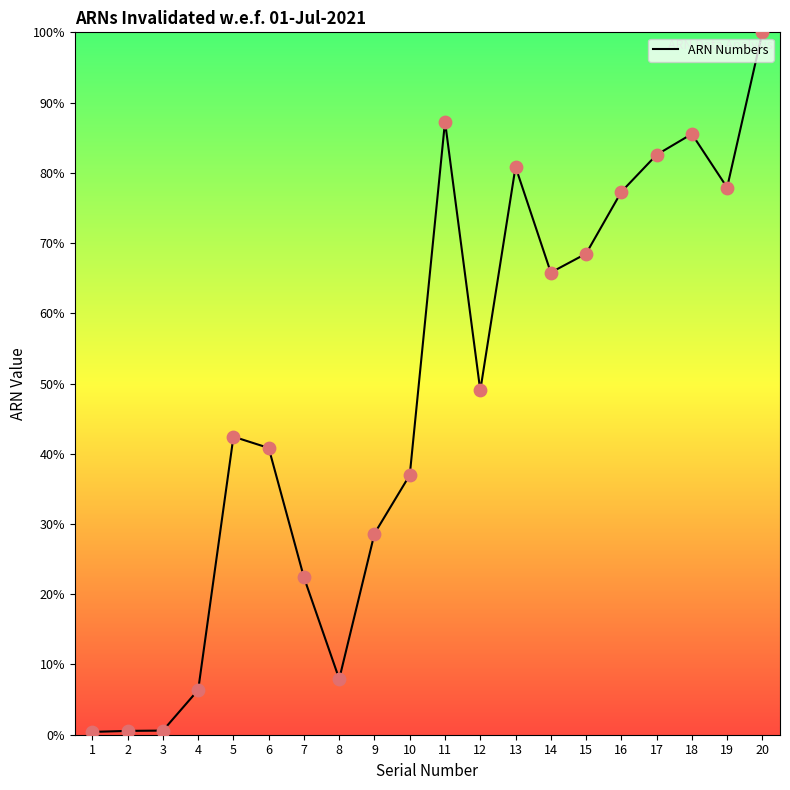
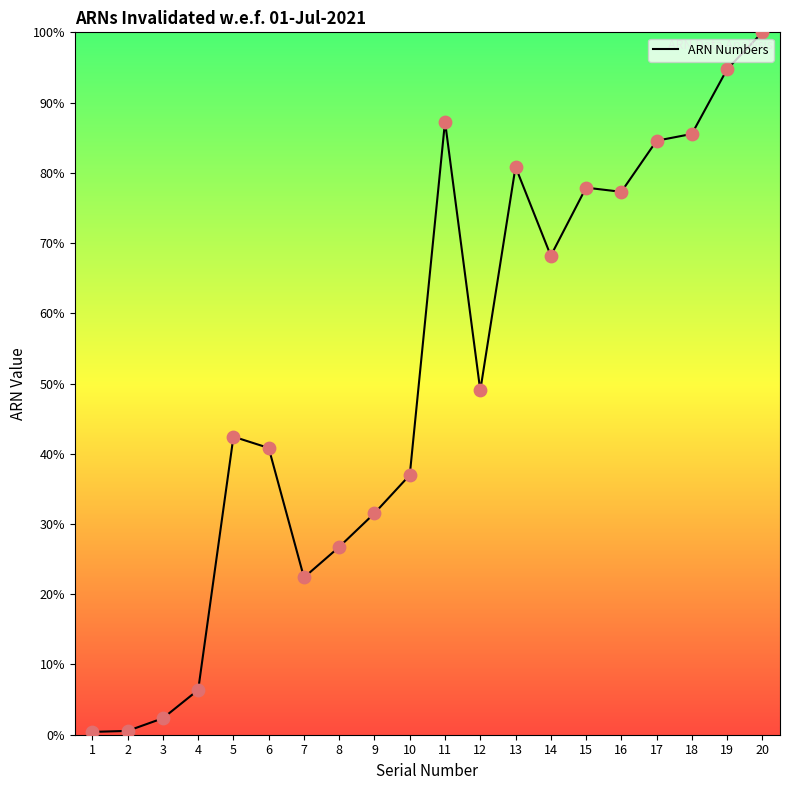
3: 1% -> 2%
8: 8% -> 27%
9: 29% -> 32%
14: 66% -> 68%
15: 68% -> 78%
17: 83% -> 85%
19: 78% -> 95%
